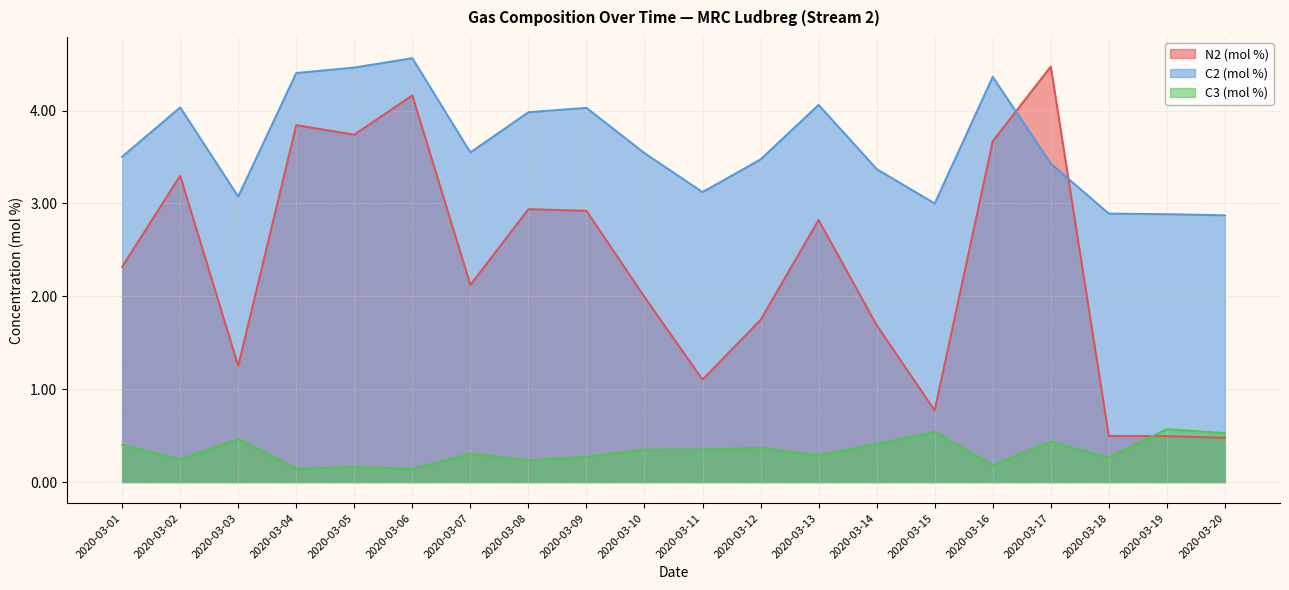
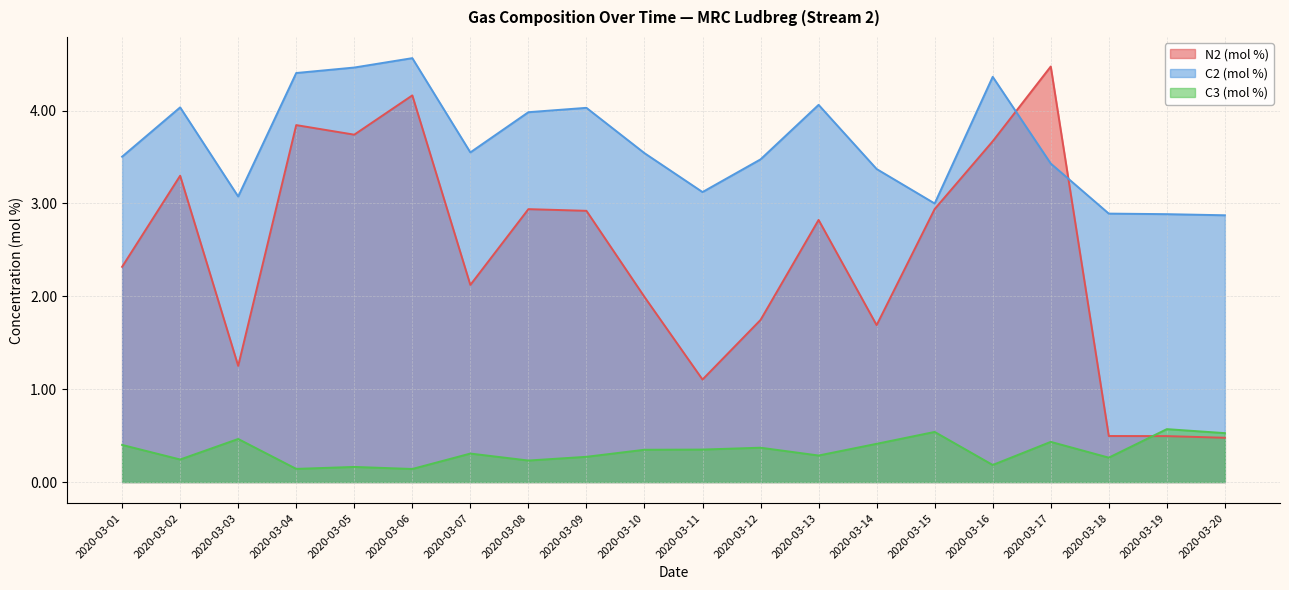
N2 (mol %), 2020-03-15: 0.8 -> 2.9
